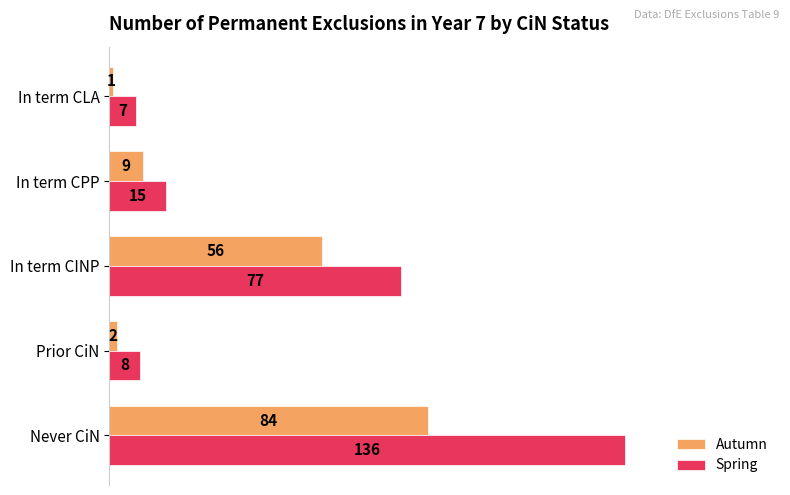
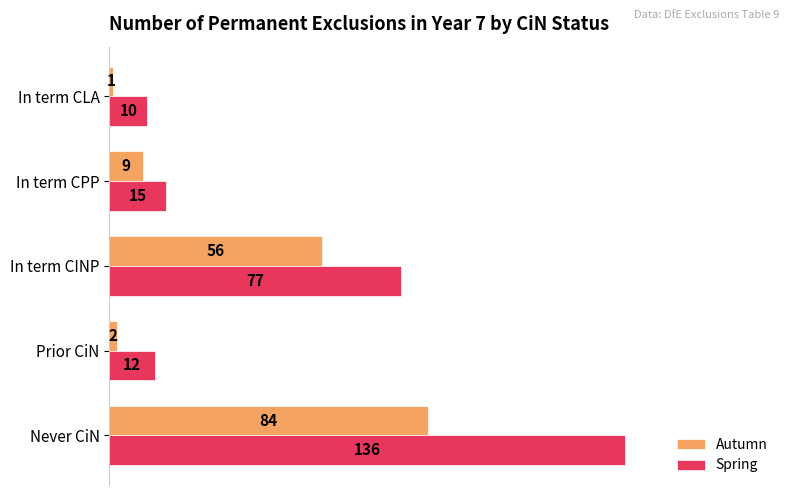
Spring, In term CLA: 7 -> 10
Spring, Prior CiN: 8 -> 12
